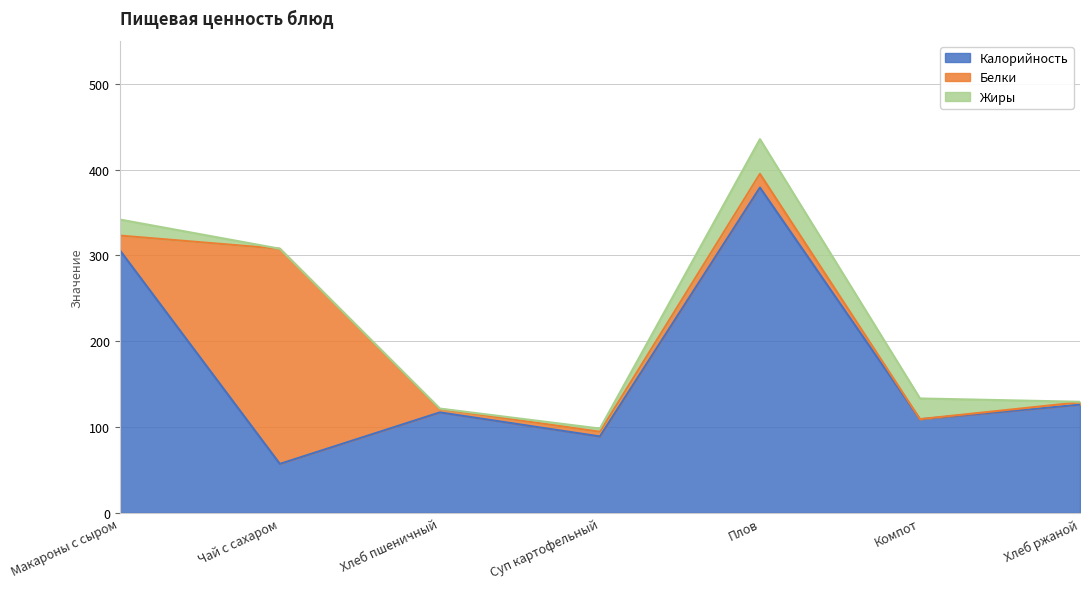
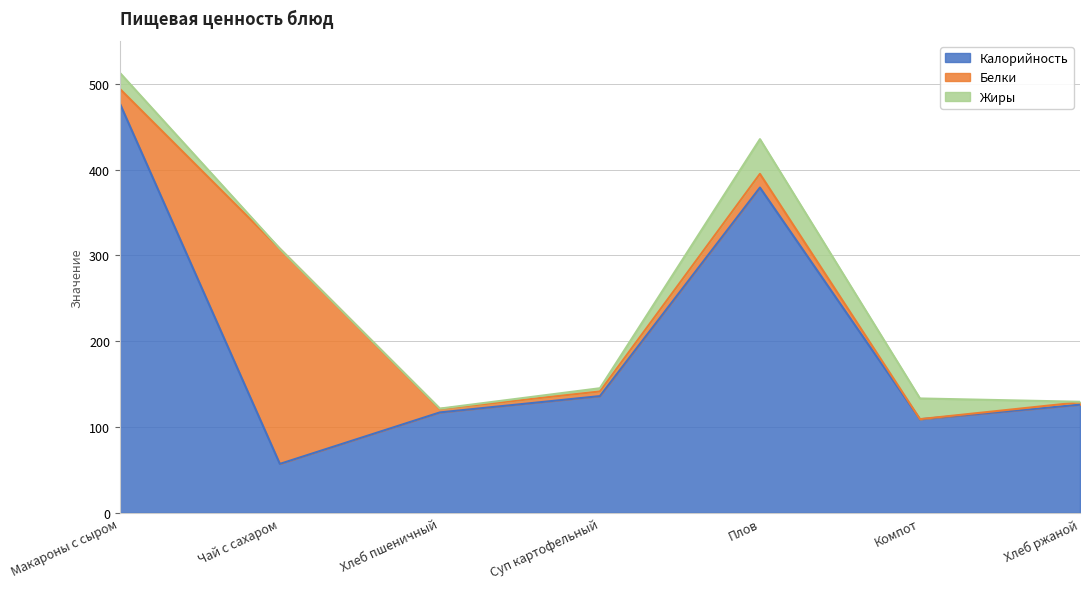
Калорийность, Макароны с сыром: 310 -> 480
Калорийность, Суп картофельный: 90 -> 140
